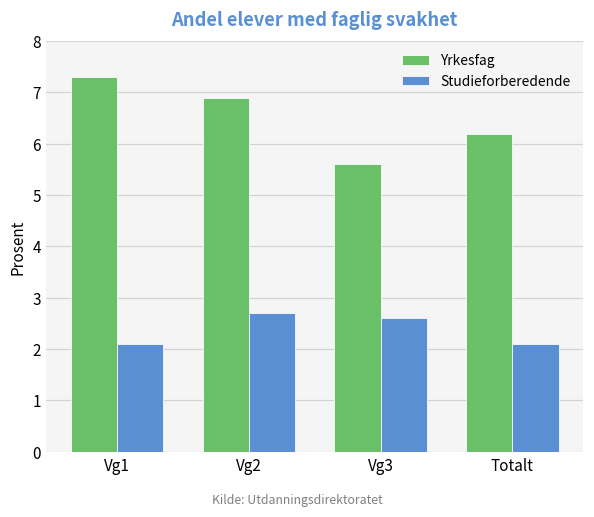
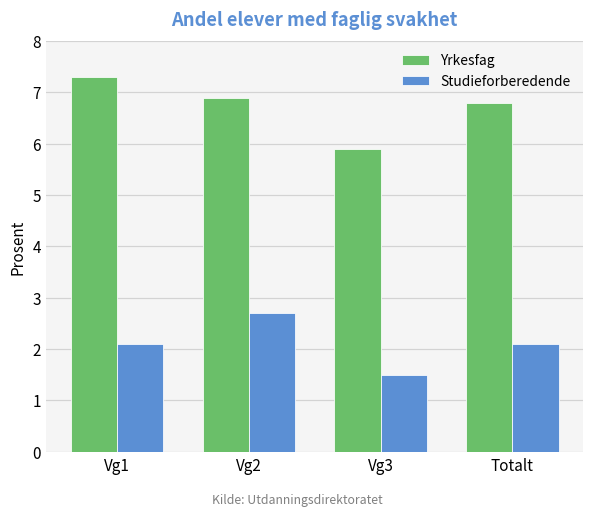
Yrkesfag, Vg3: 5.6 -> 5.9
Studieforberedende, Vg3: 2.6 -> 1.5
Yrkesfag, Totalt: 6.2 -> 6.8
